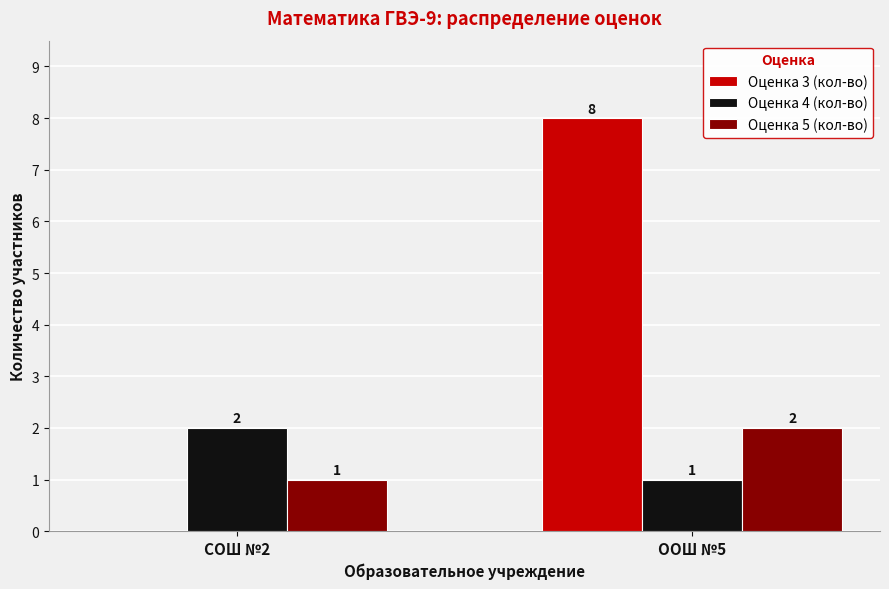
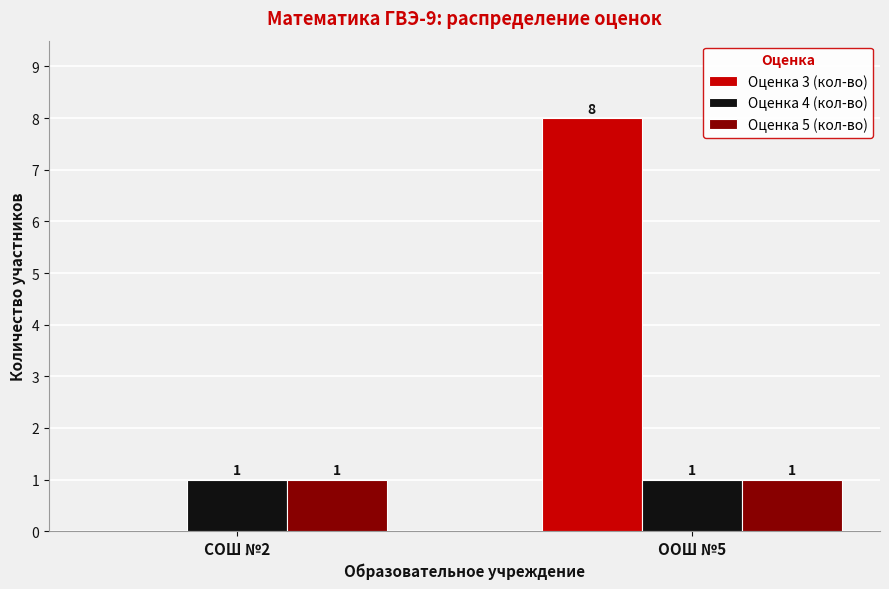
Оценка 4 (кол-во), СОШ №2: 2 -> 1
Оценка 5 (кол-во), ООШ №5: 2 -> 1
